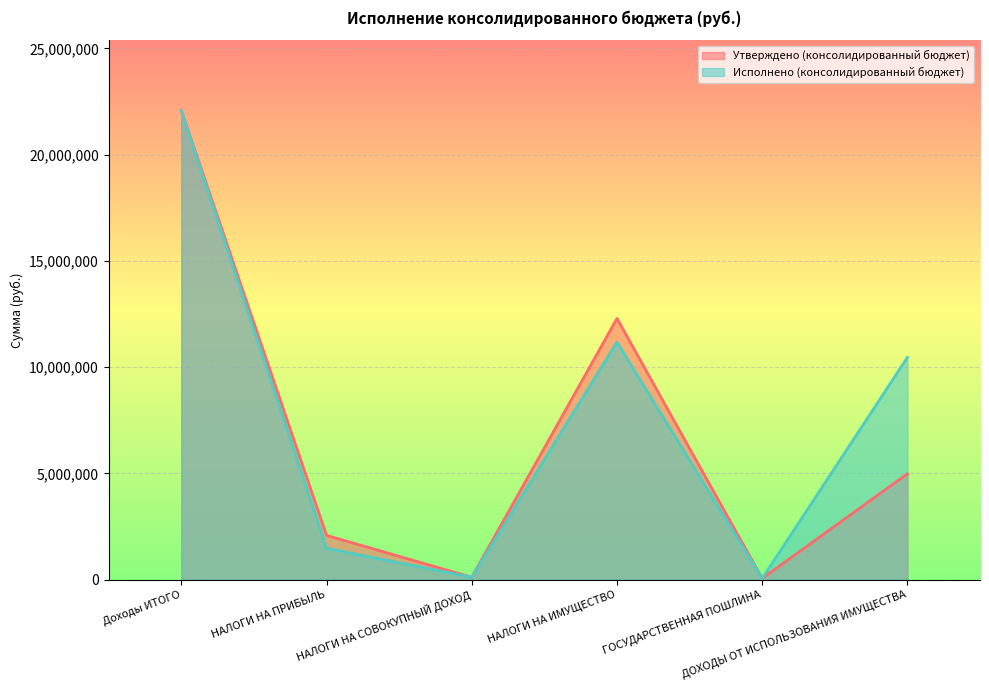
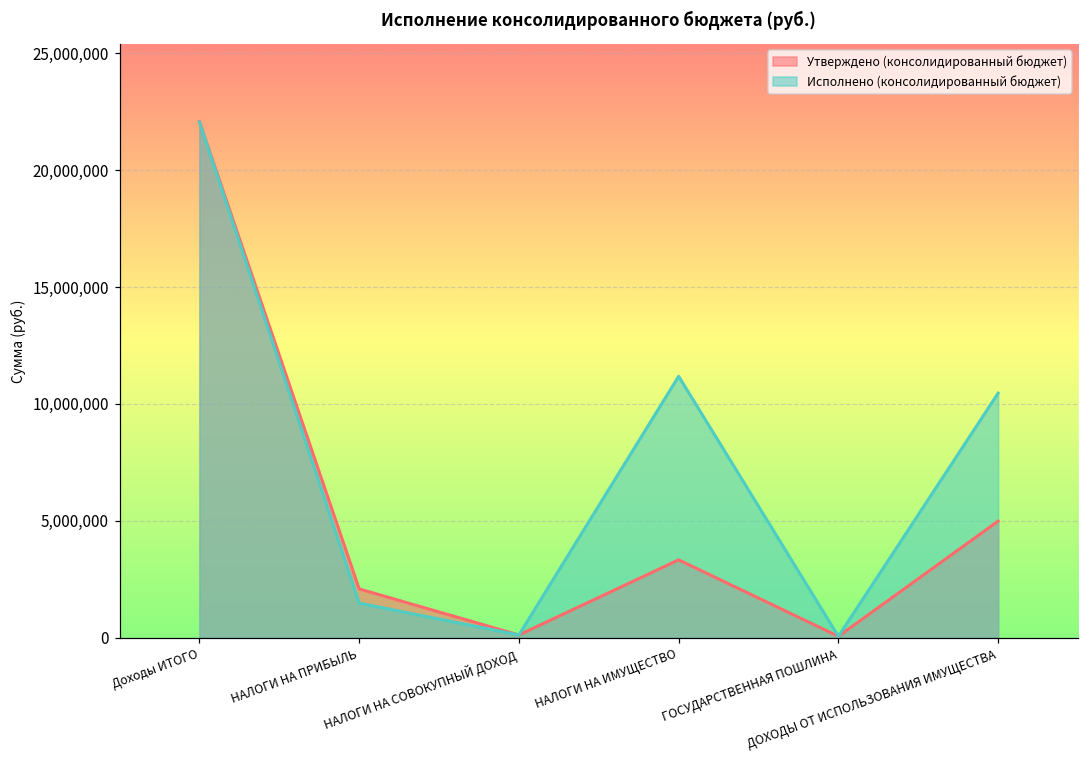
Утверждено (консолидированный бюджет), НАЛОГИ НА ИМУЩЕСТВО: 12,300,000 -> 3,300,000
